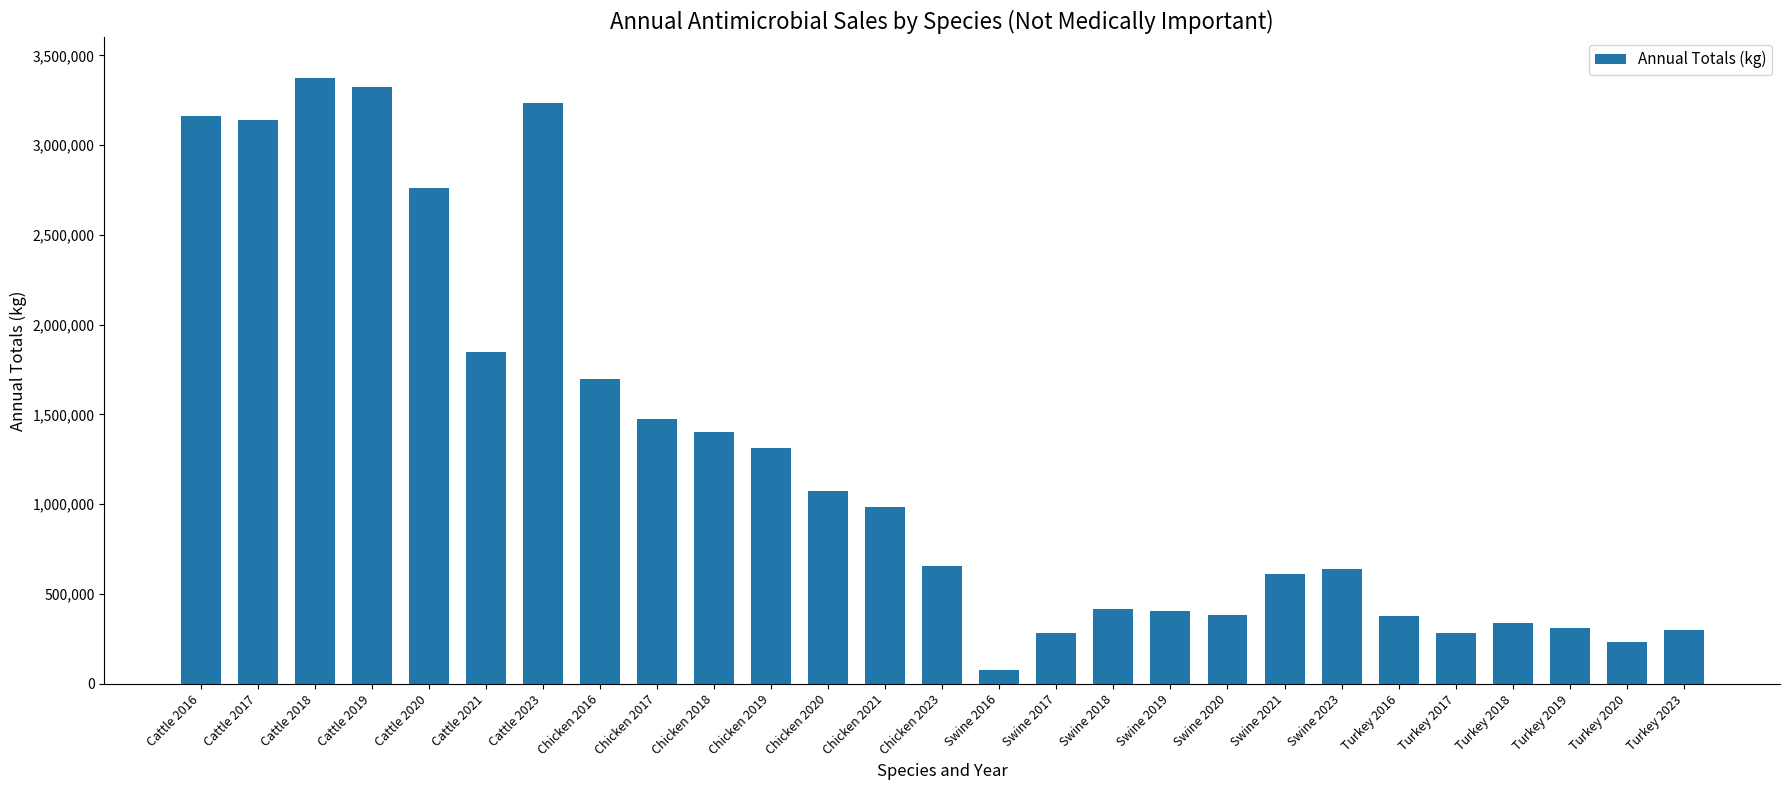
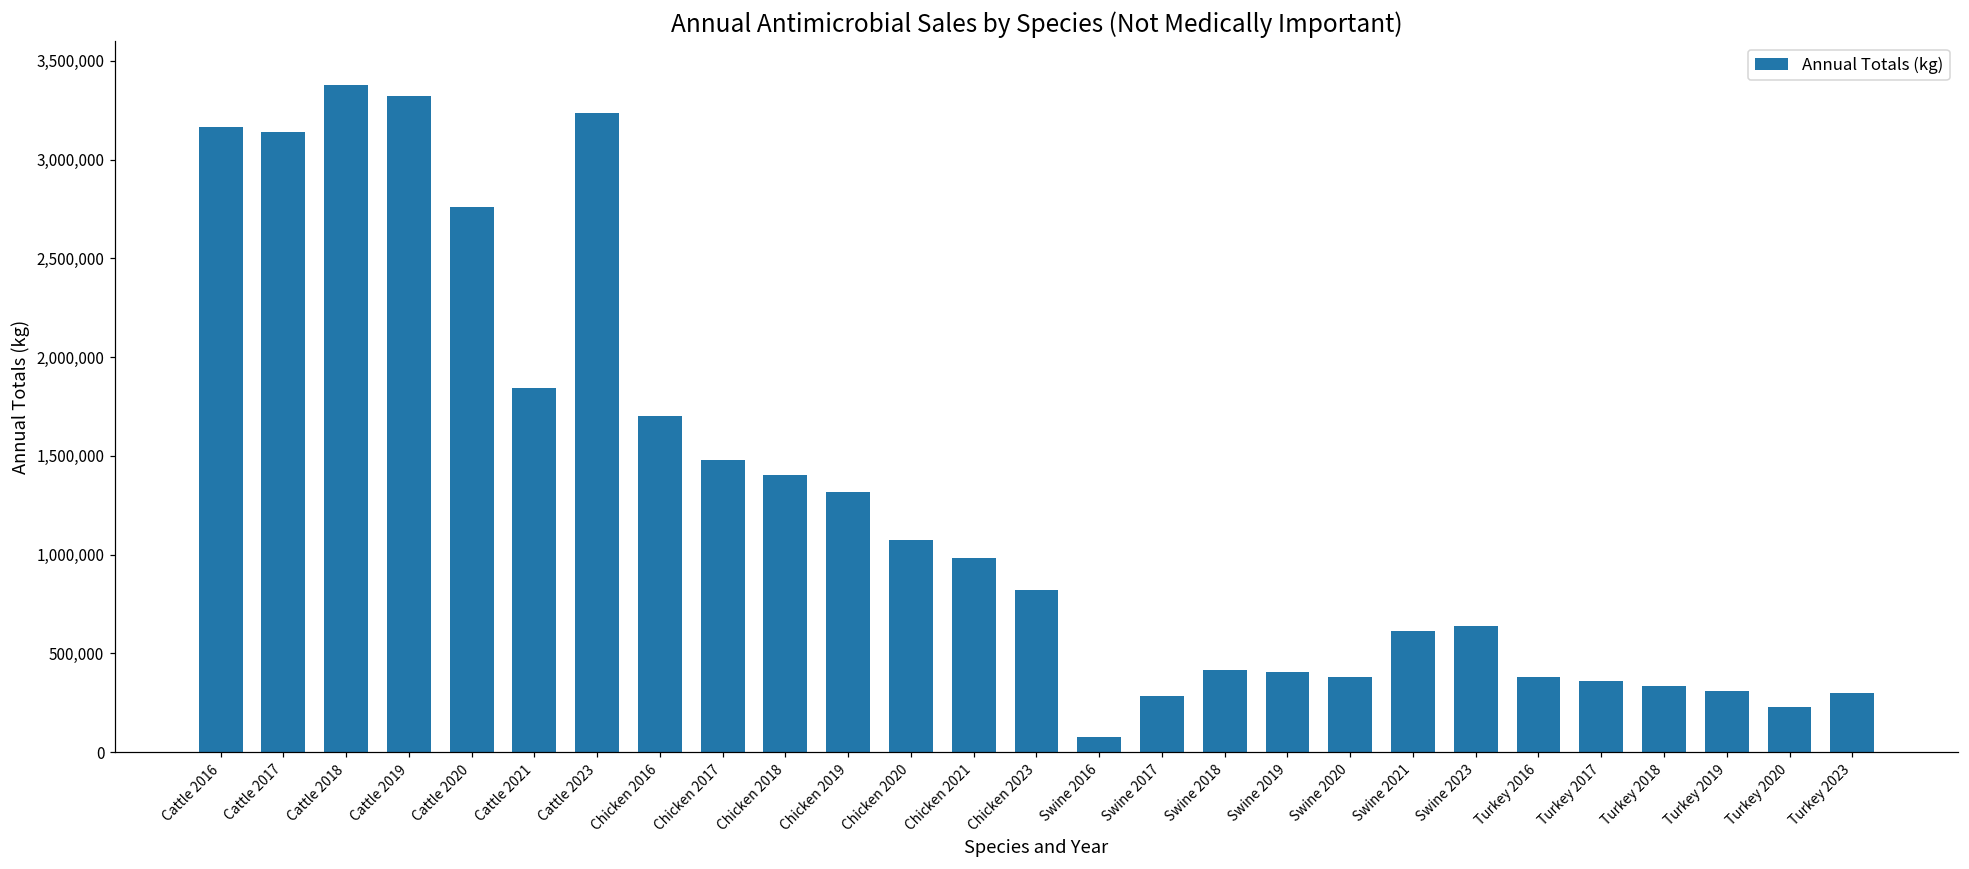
Chicken 2023: 660,000 -> 820,000
Turkey 2017: 280,000 -> 360,000
